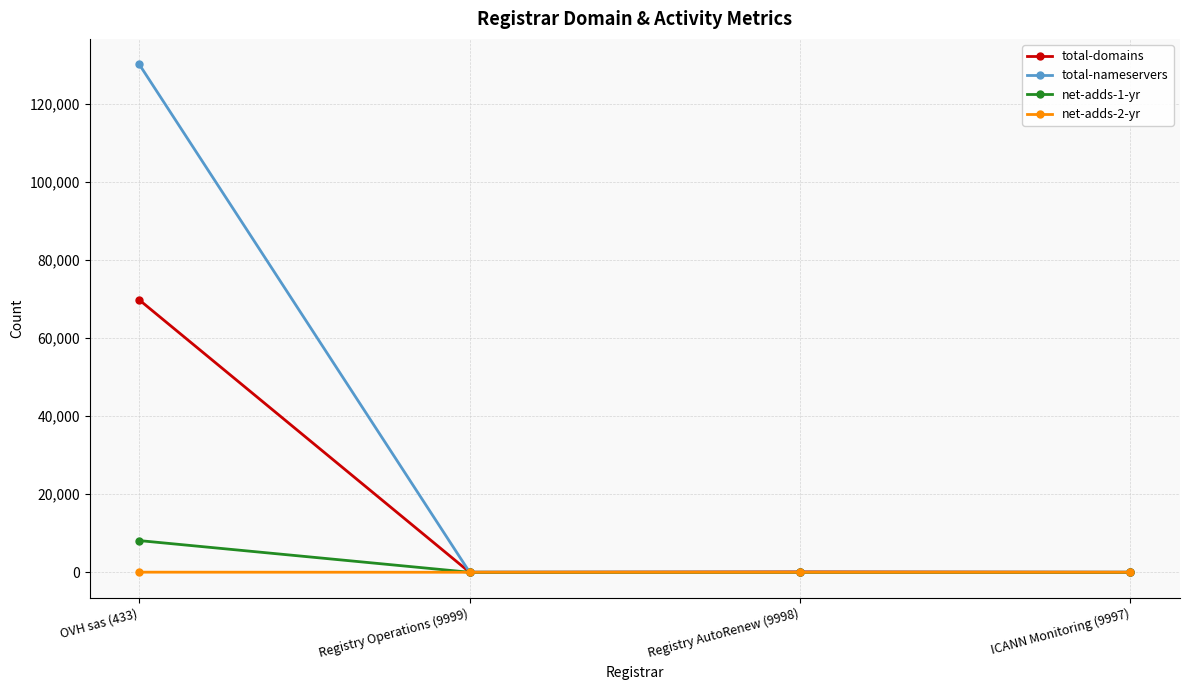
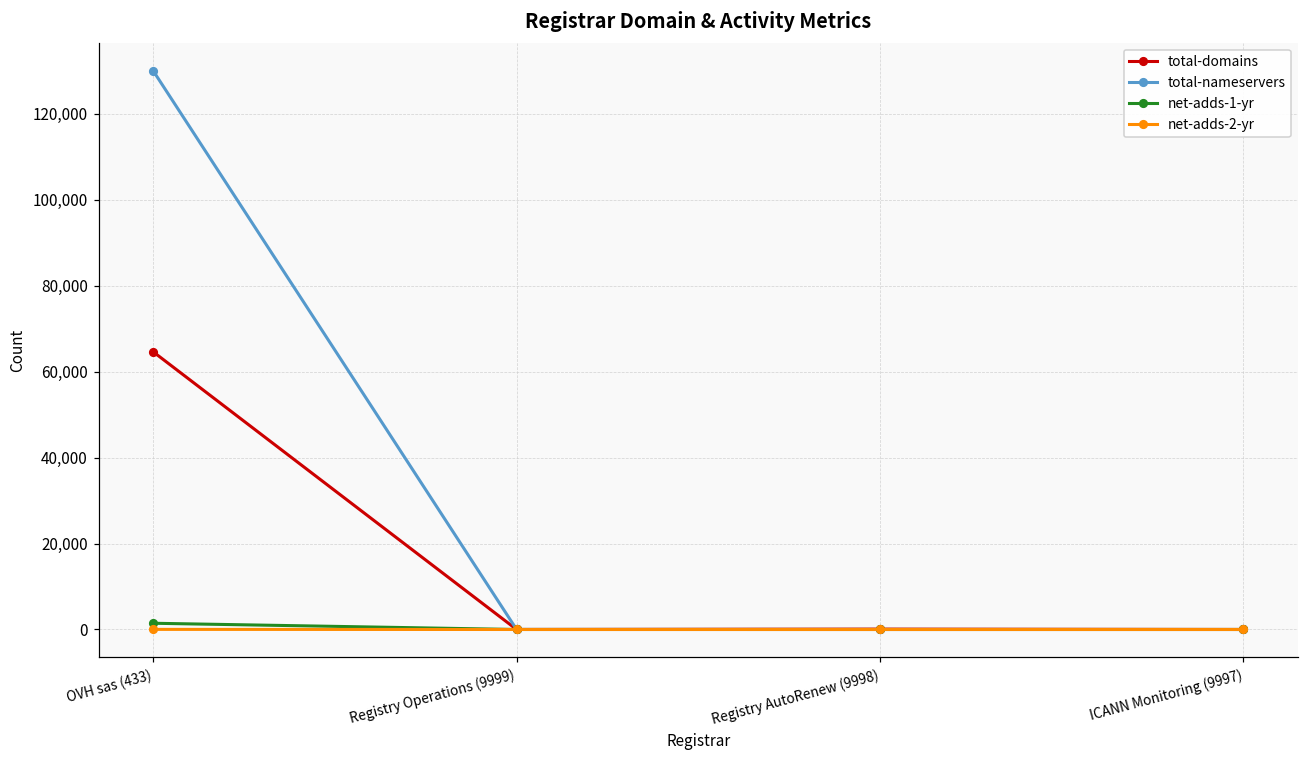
total-domains, OVH sas (433): 70,000 -> 65,000
net-adds-1-yr, OVH sas (433): 8,000 -> 1,000
